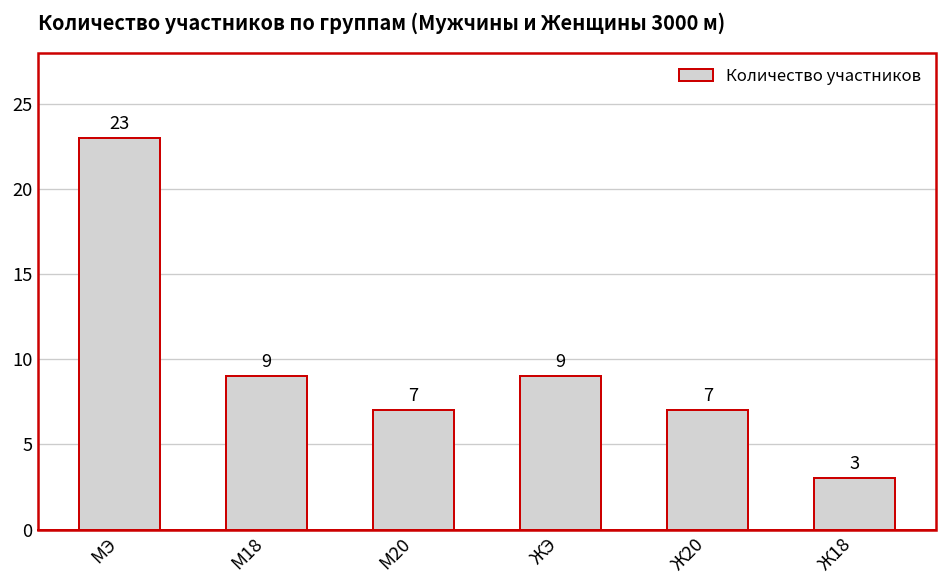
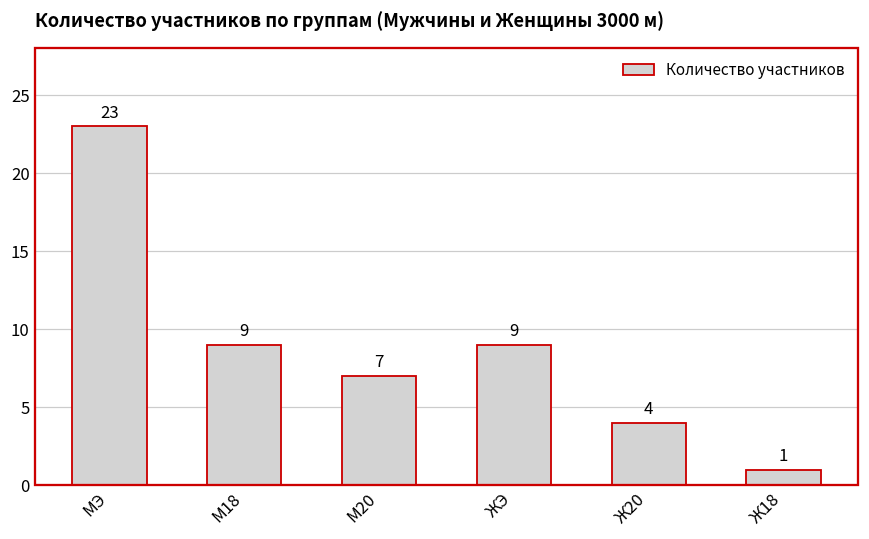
Ж20: 7 -> 4
Ж18: 3 -> 1
